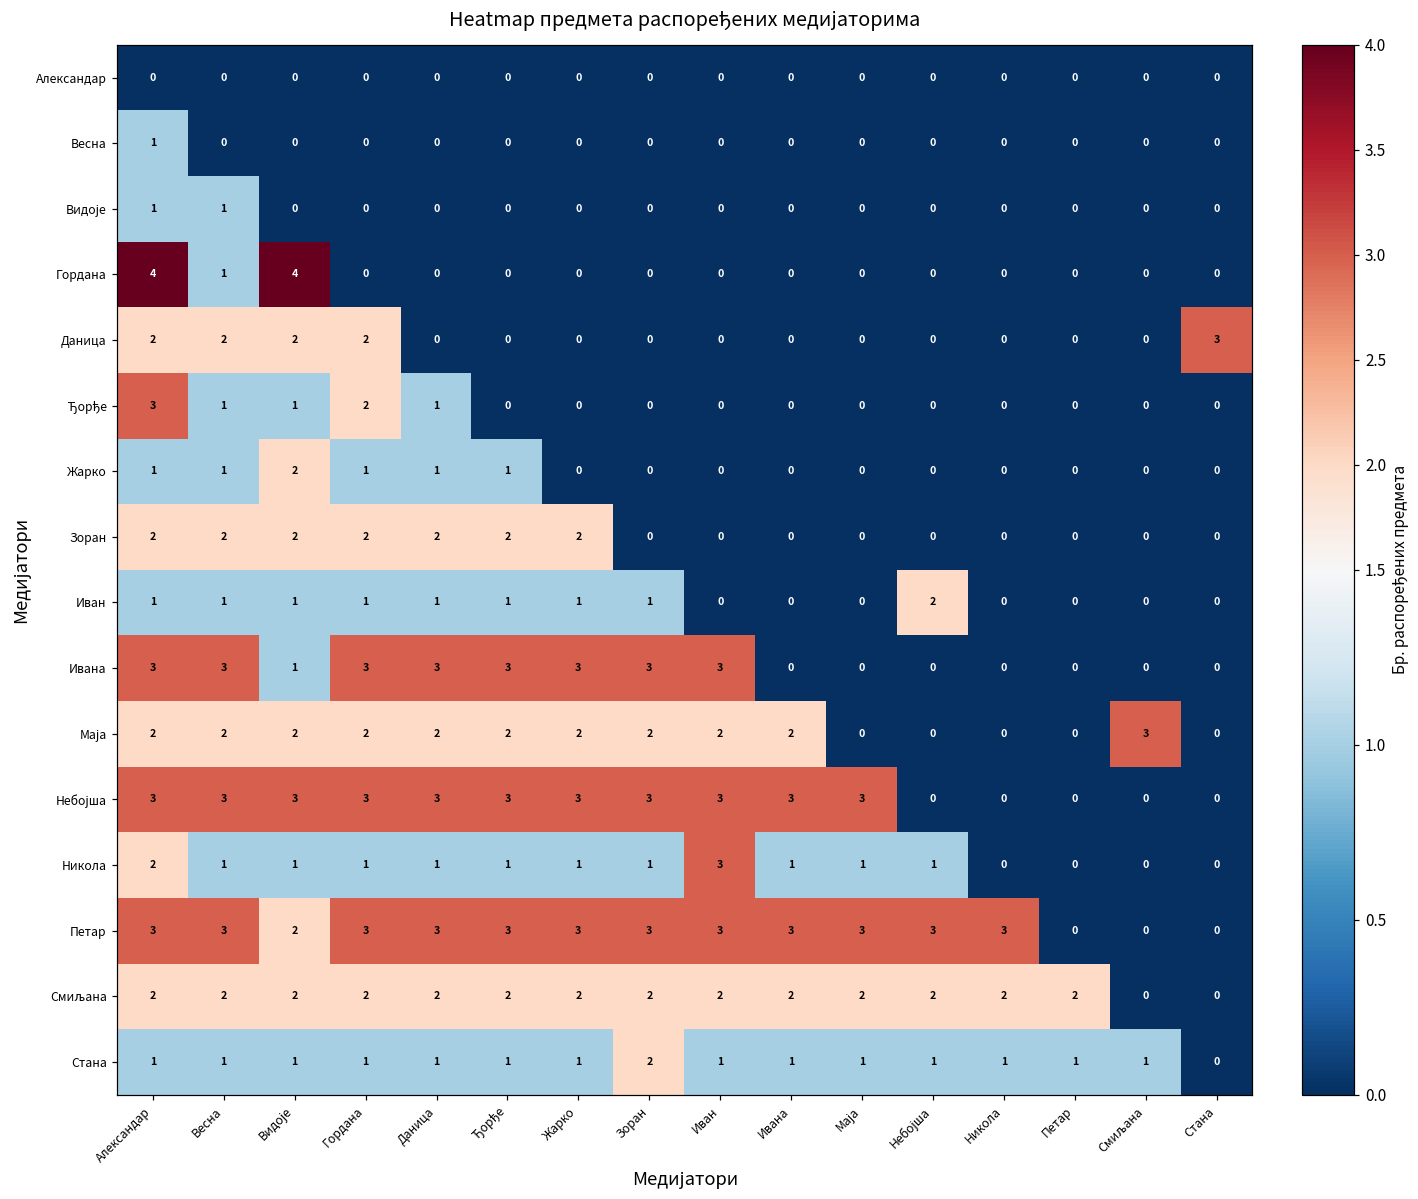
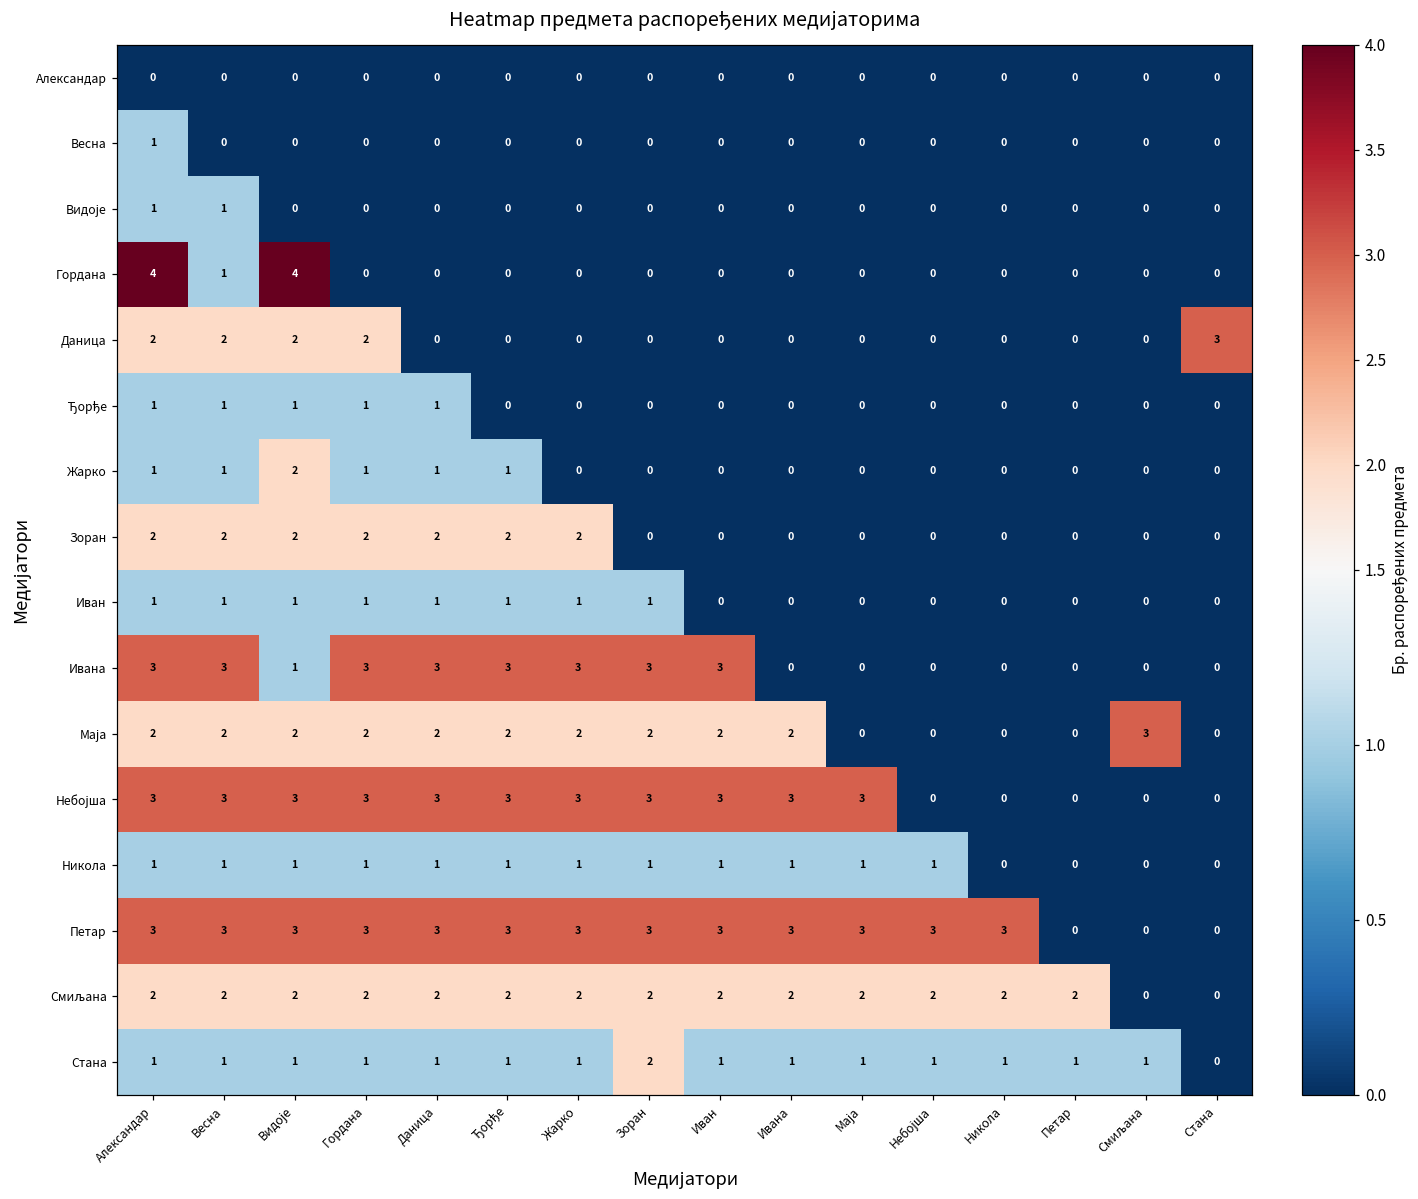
Ђорђе, Александар: 3 -> 1
Ђорђе, Гордана: 2 -> 1
Иван, Небојша: 2 -> 0
Никола, Александар: 2 -> 1
Никола, Иван: 3 -> 1
Петар, Видоје: 2 -> 3
